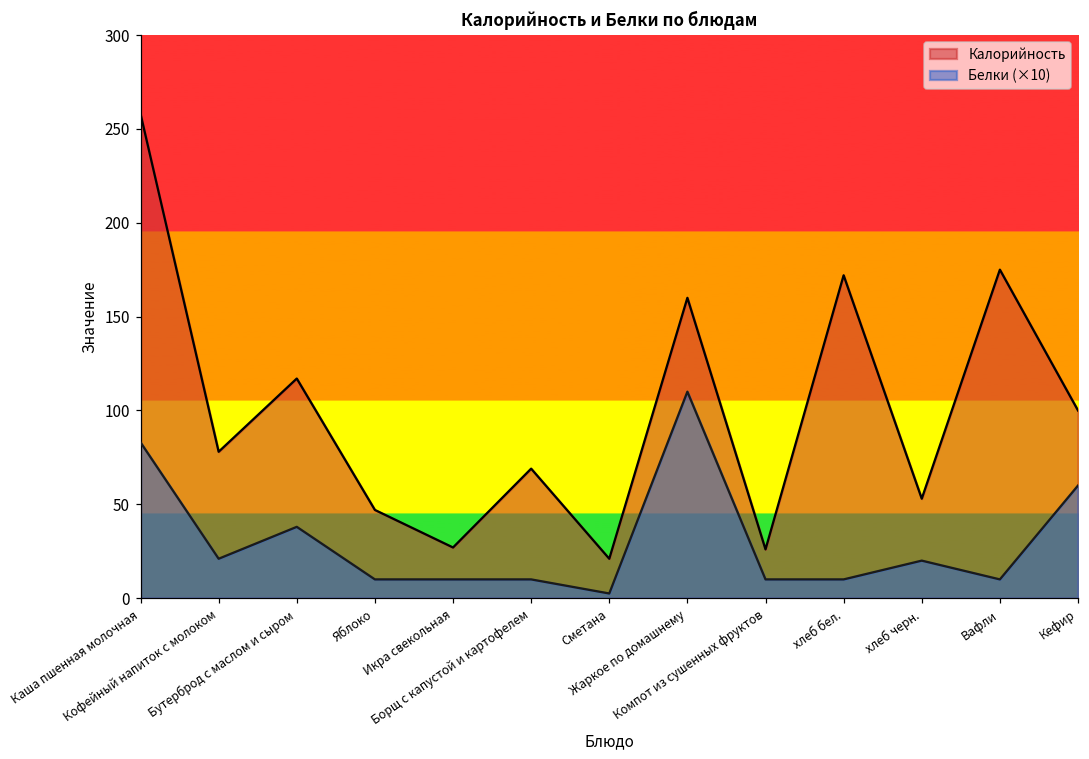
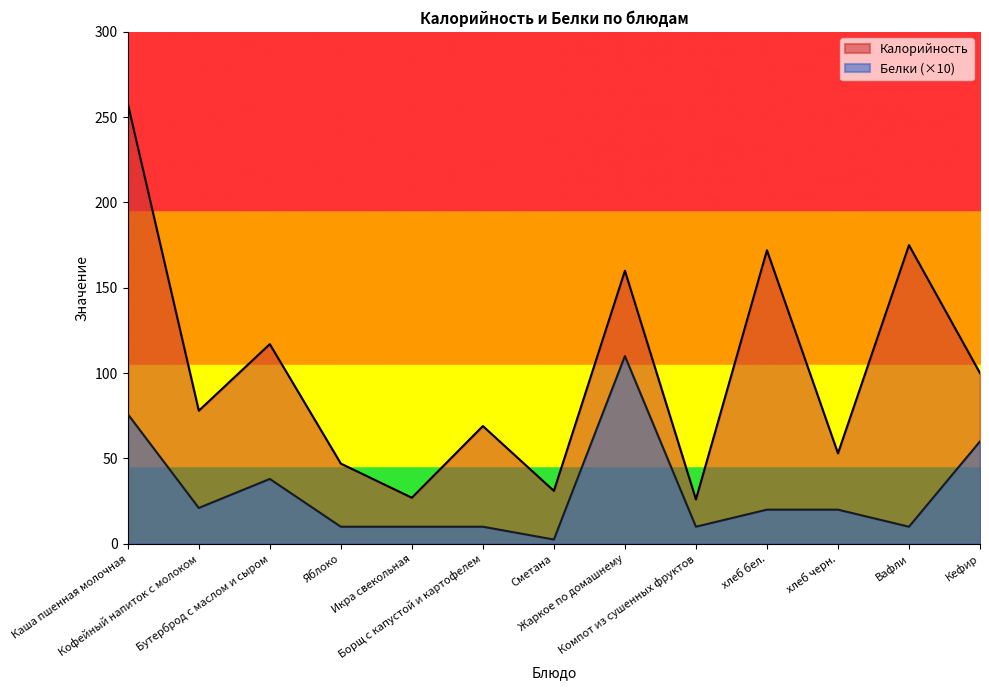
Белки (×10), Каша пшенная молочная: 83 -> 76
Калорийность, Сметана: 21 -> 31
Белки (×10), хлеб бел.: 10 -> 20
